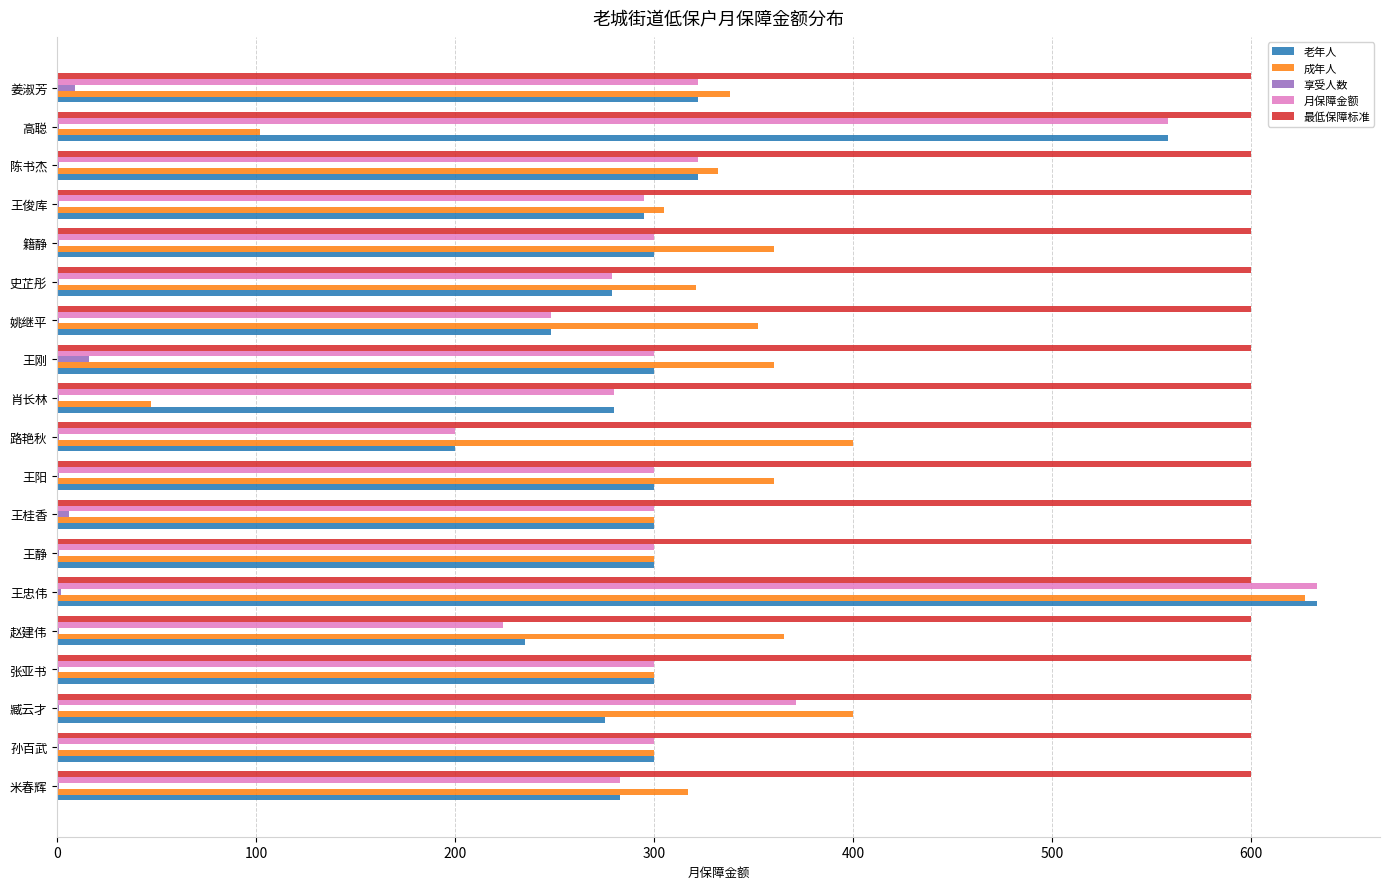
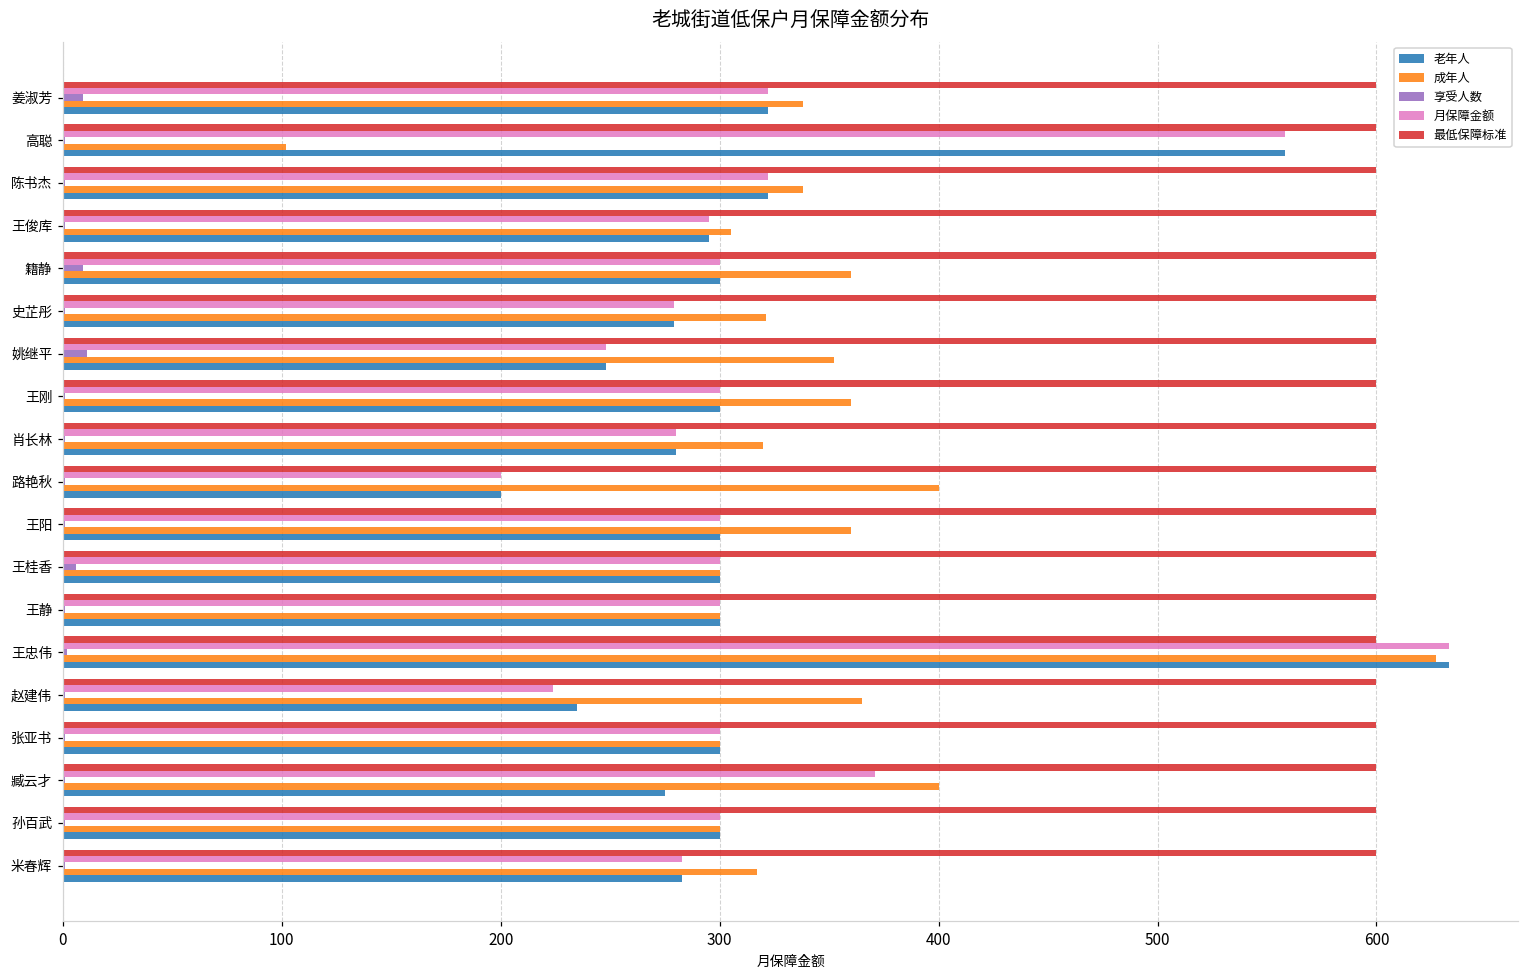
成年人, 陈书杰: 332 -> 338
享受人数, 籍静: 1 -> 9
享受人数, 姚继平: 1 -> 11
享受人数, 王刚: 16 -> 1
成年人, 肖长林: 47 -> 320
